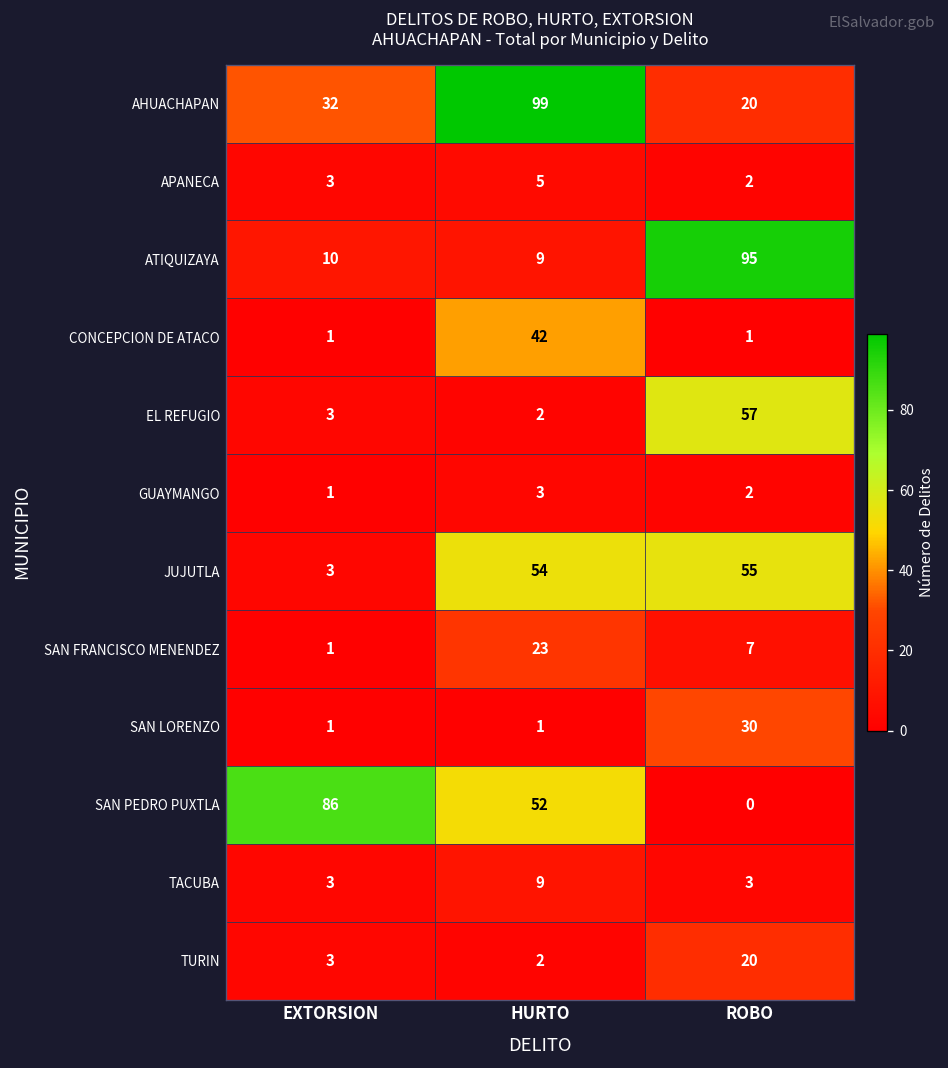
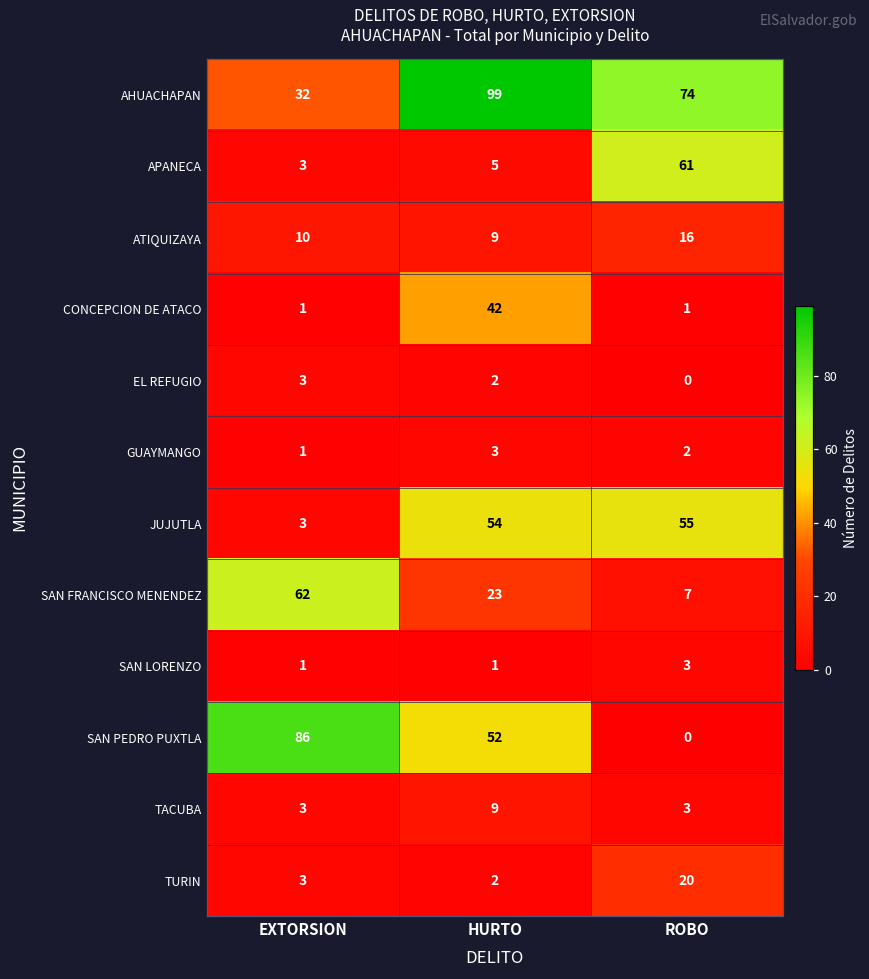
AHUACHAPAN, ROBO: 20 -> 74
APANECA, ROBO: 2 -> 61
ATIQUIZAYA, ROBO: 95 -> 16
EL REFUGIO, ROBO: 57 -> 0
SAN FRANCISCO MENENDEZ, EXTORSION: 1 -> 62
SAN LORENZO, ROBO: 30 -> 3
